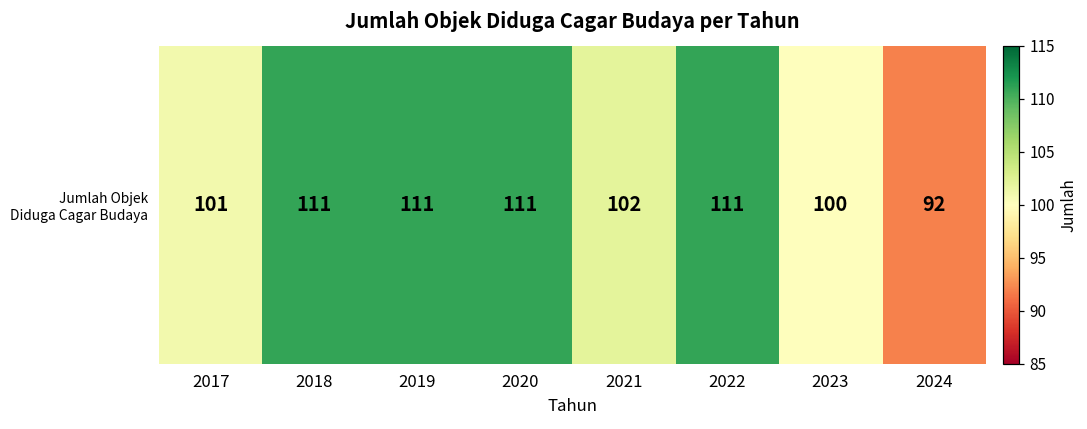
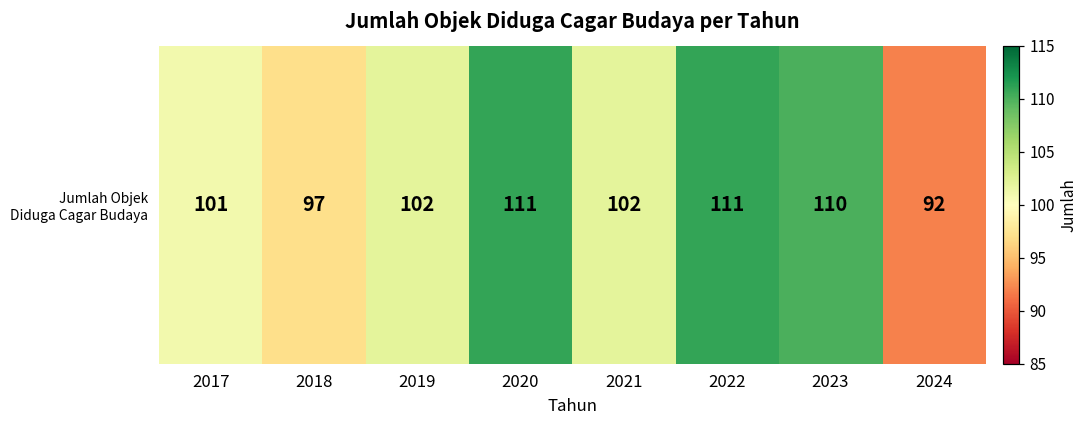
Jumlah Objek Diduga Cagar Budaya, 2018: 111 -> 97
Jumlah Objek Diduga Cagar Budaya, 2019: 111 -> 102
Jumlah Objek Diduga Cagar Budaya, 2023: 100 -> 110
